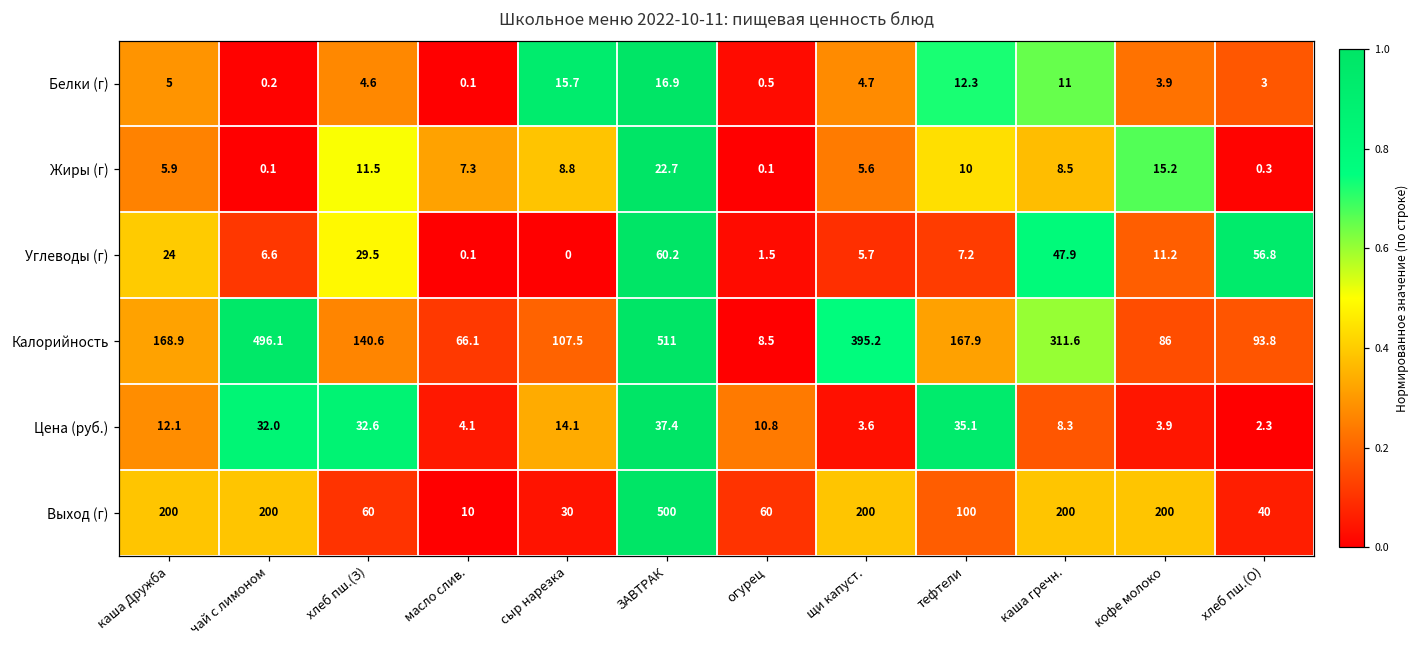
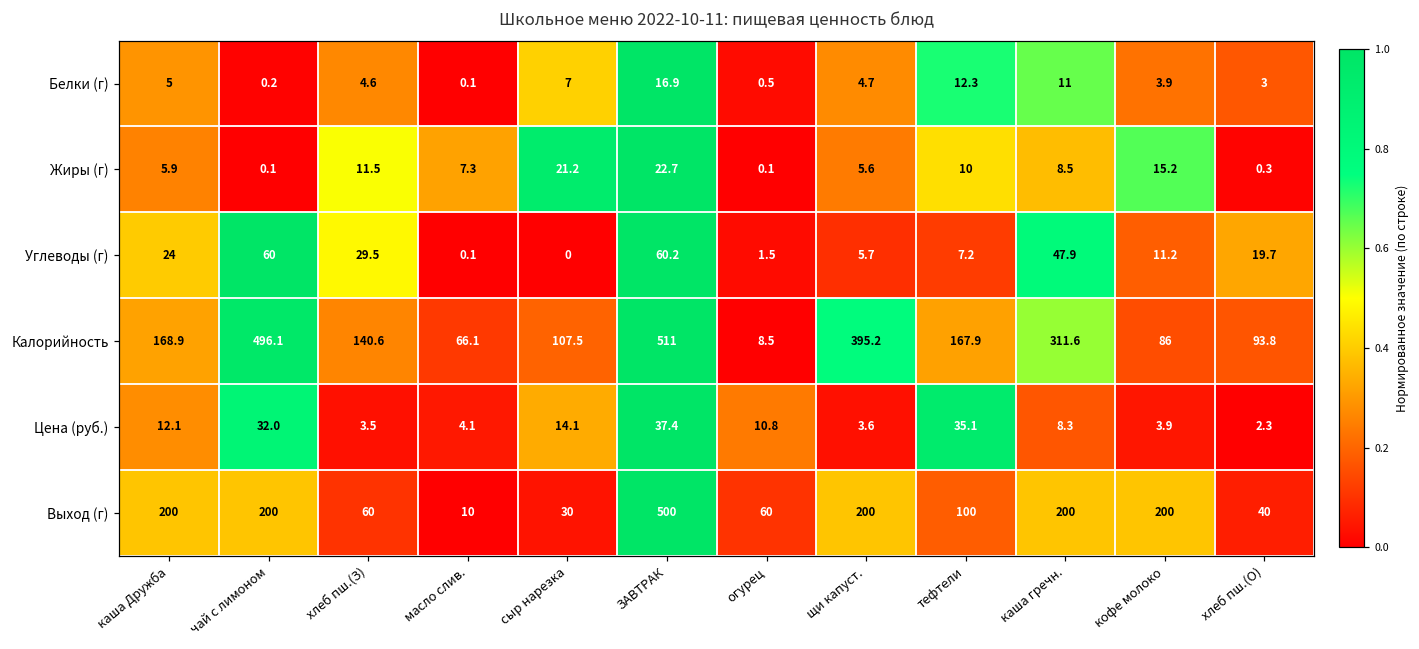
Белки (г), сыр нарезка: 15.7 -> 7
Жиры (г), сыр нарезка: 8.8 -> 21.2
Углеводы (г), чай с лимоном: 6.6 -> 60
Углеводы (г), хлеб пш.(О): 56.8 -> 19.7
Цена (руб.), хлеб пш.(З): 32.6 -> 3.5
